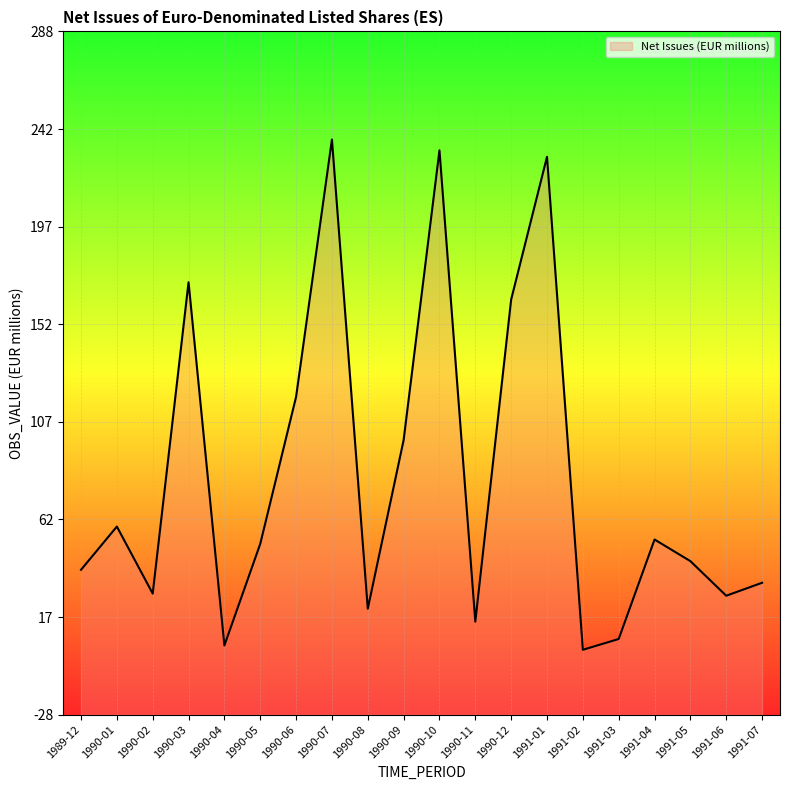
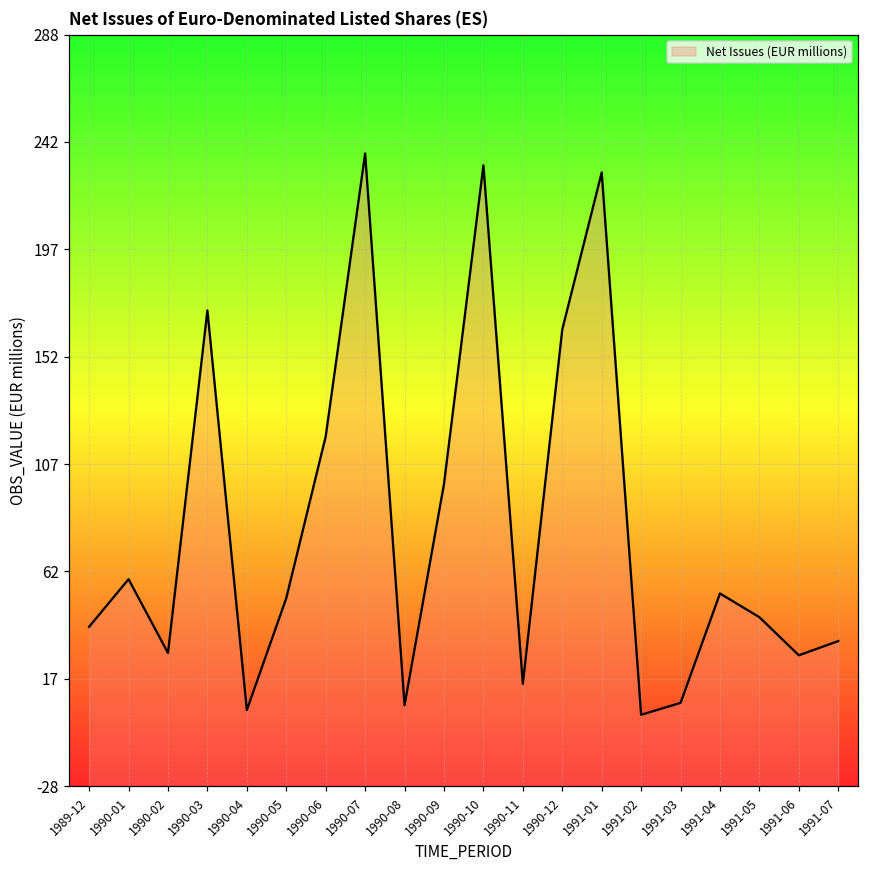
1990-08: 21 -> 6
